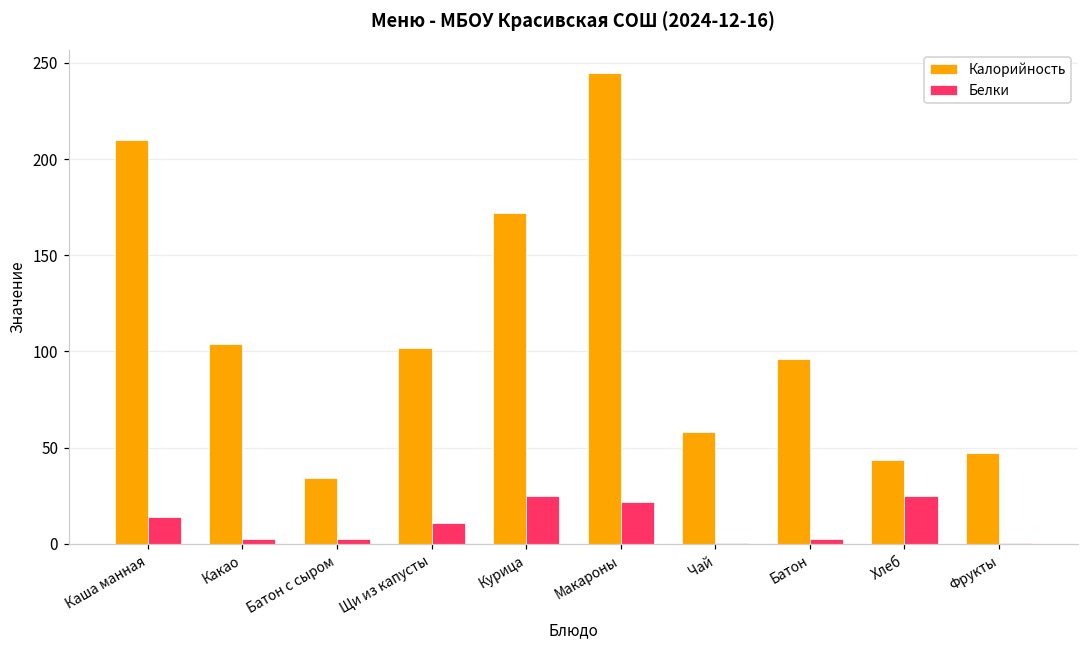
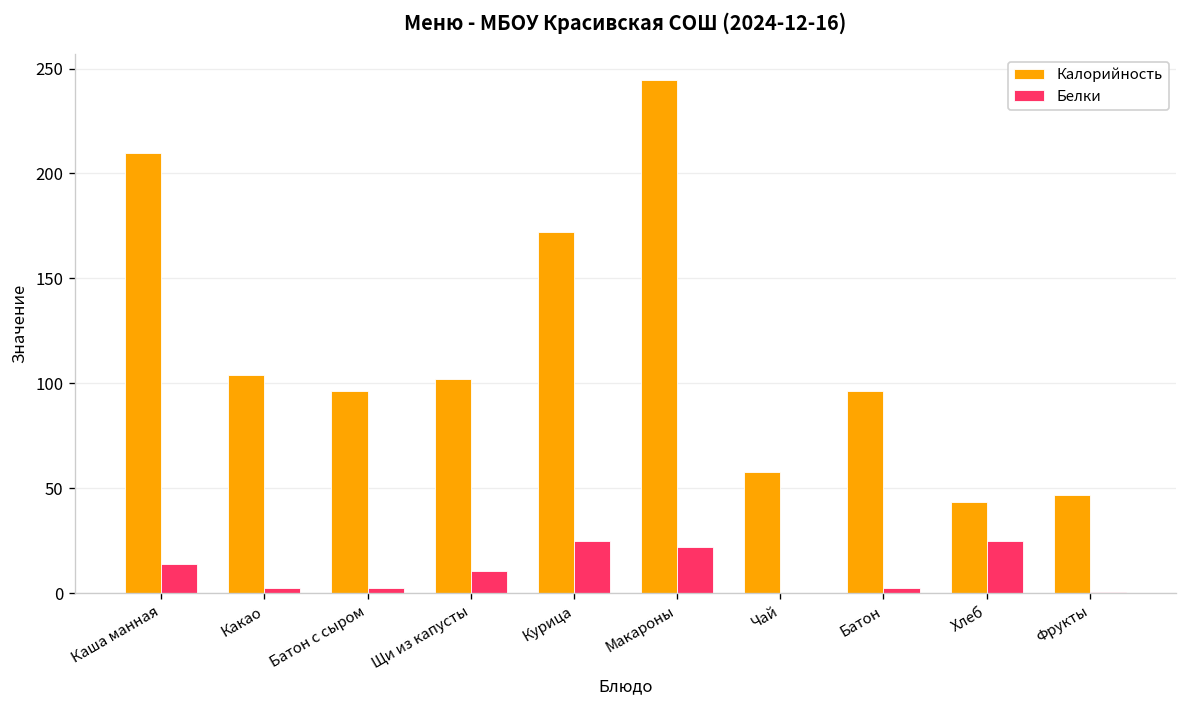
Калорийность, Батон с сыром: 34 -> 96
